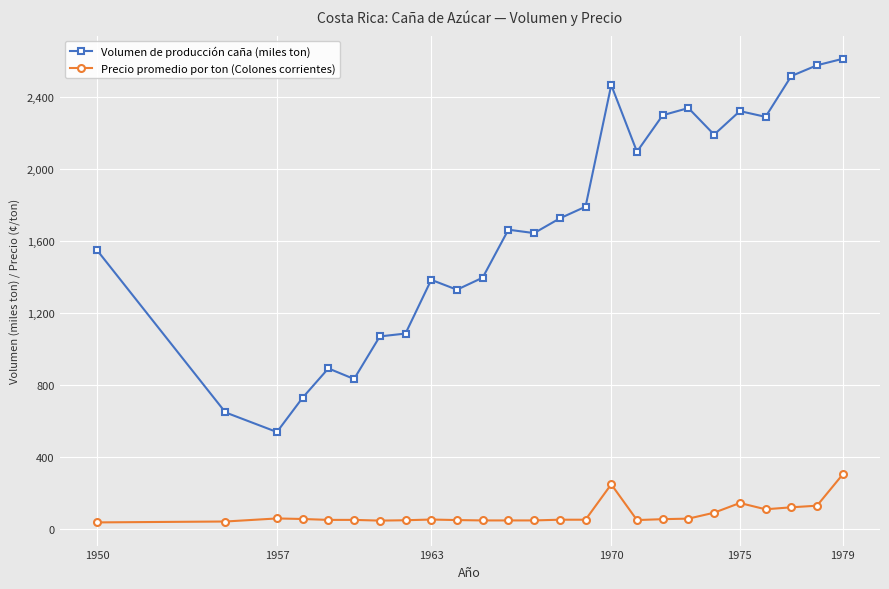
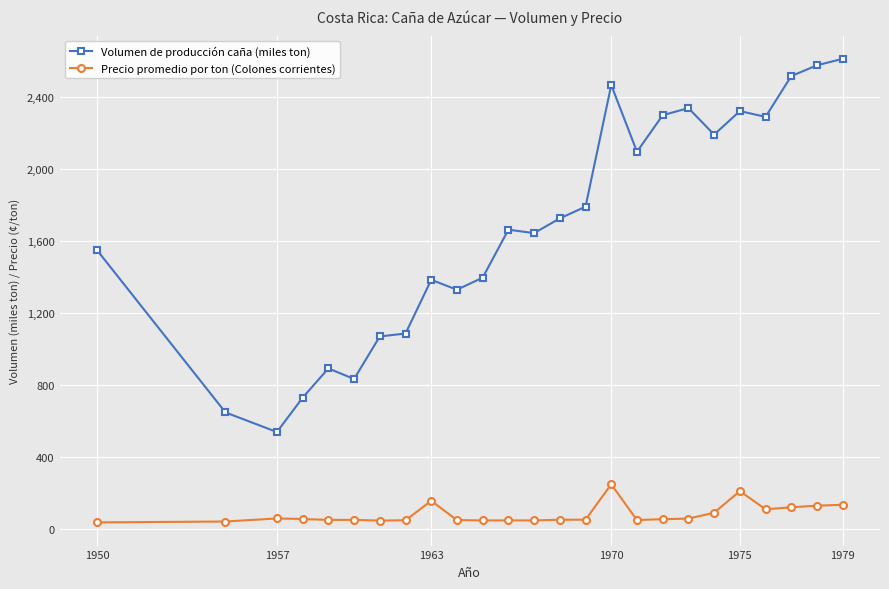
Precio promedio por ton (Colones corrientes), 1963: 50 -> 160
Precio promedio por ton (Colones corrientes), 1975: 140 -> 210
Precio promedio por ton (Colones corrientes), 1979: 300 -> 130
